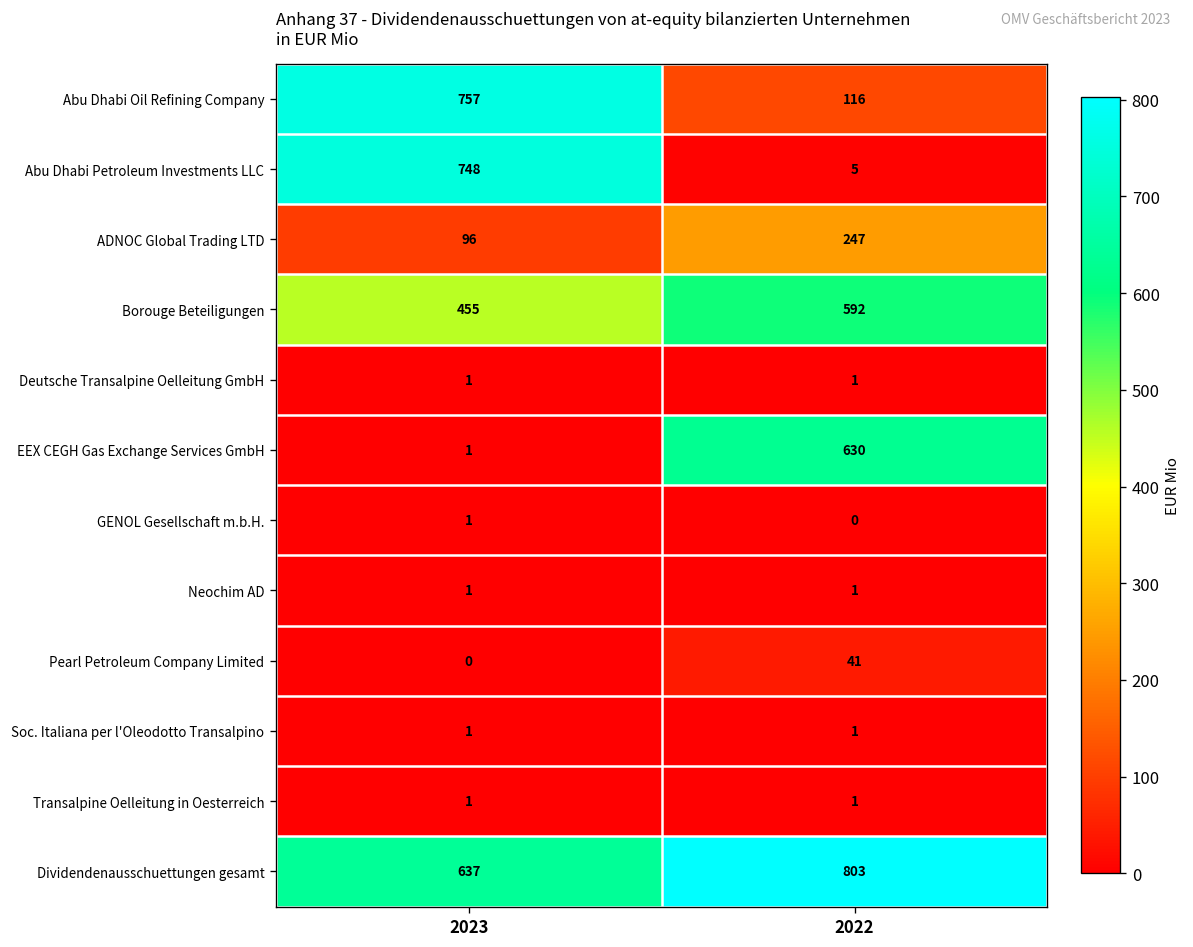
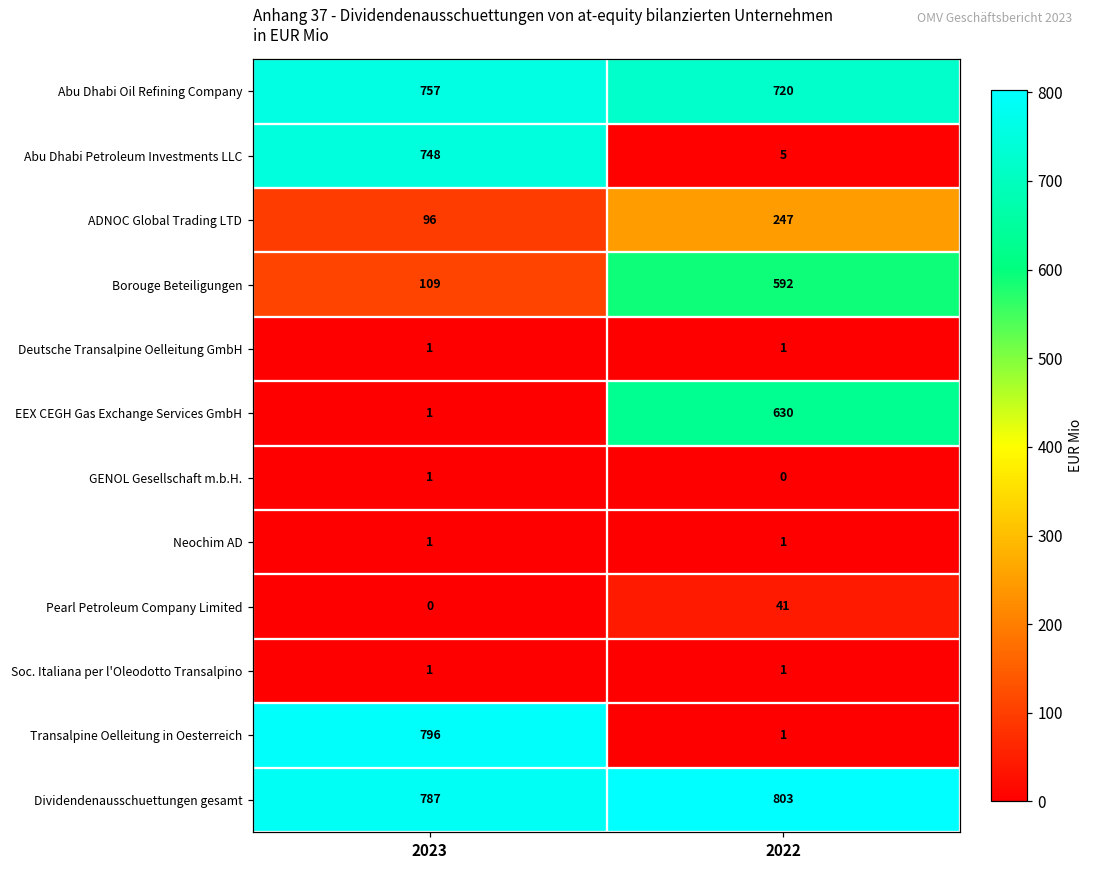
Abu Dhabi Oil Refining Company, 2022: 116 -> 720
Borouge Beteiligungen, 2023: 455 -> 109
Transalpine Oelleitung in Oesterreich, 2023: 1 -> 796
Dividendenausschuettungen gesamt, 2023: 637 -> 787
